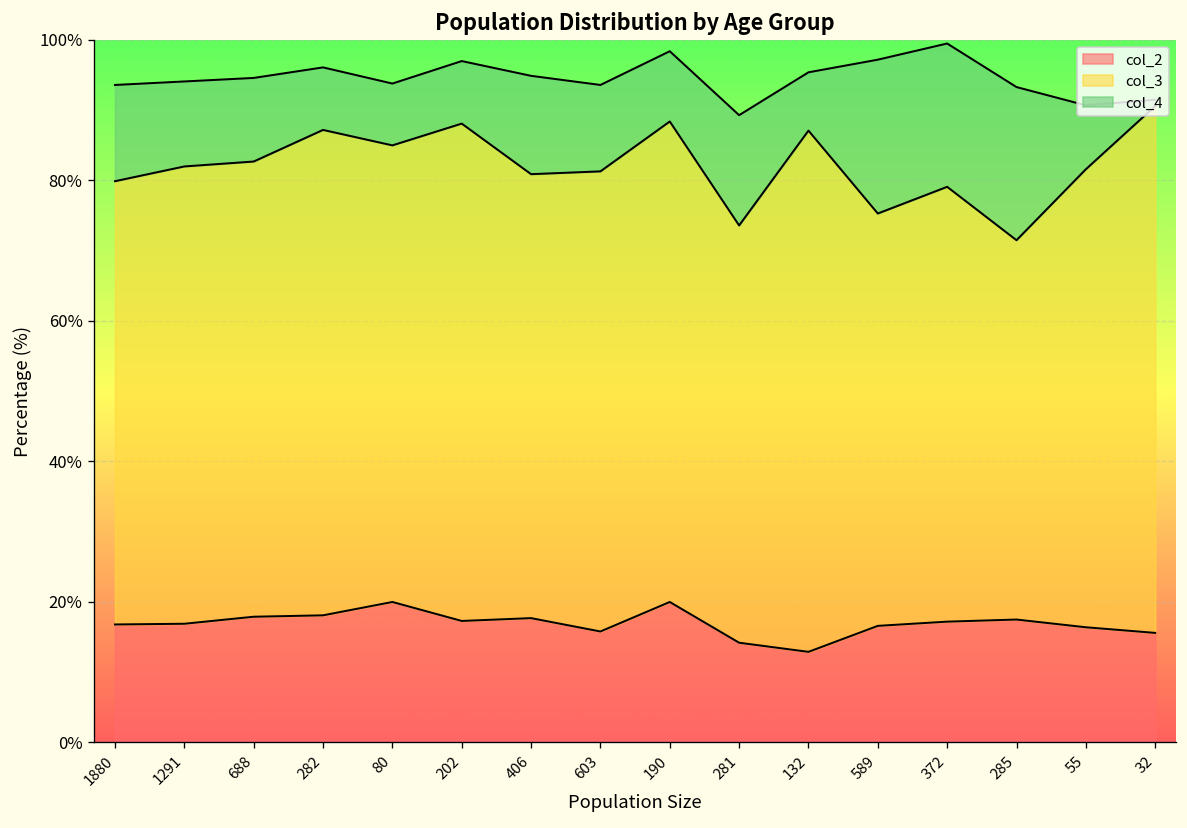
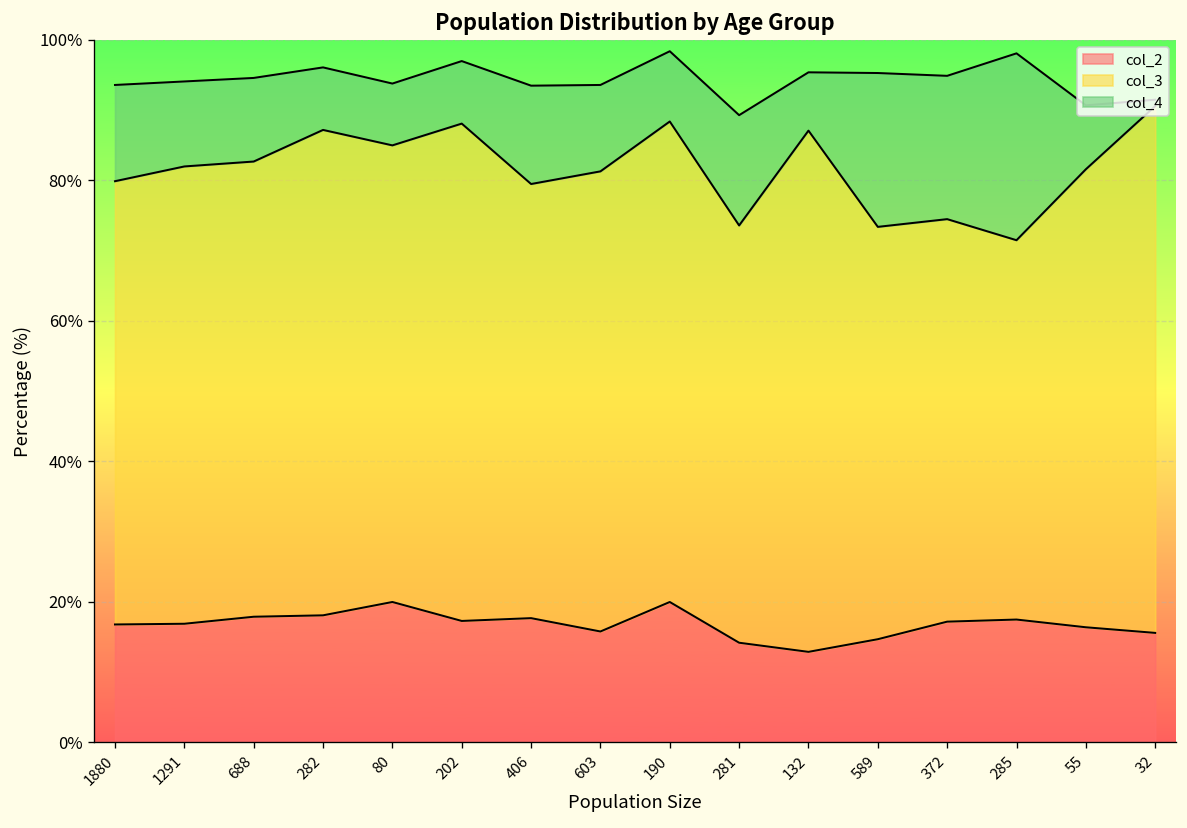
col_3, 406: 63% -> 62%
col_2, 589: 17% -> 15%
col_3, 372: 62% -> 57%
col_4, 285: 22% -> 27%
